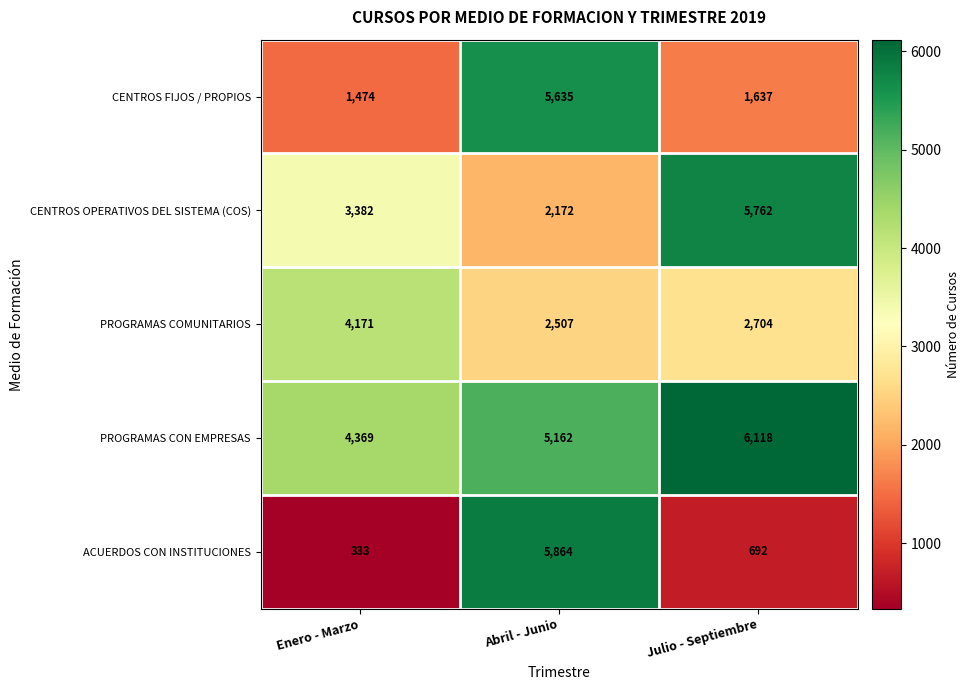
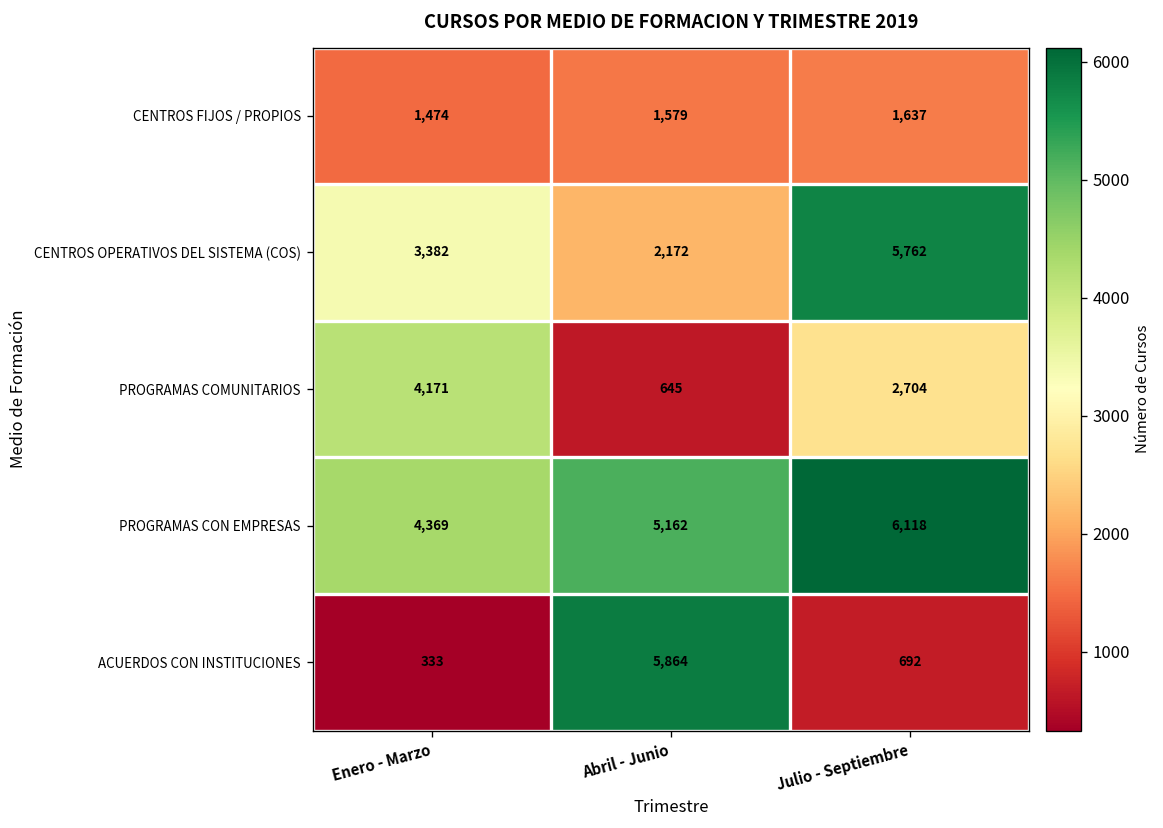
CENTROS FIJOS / PROPIOS, Abril - Junio: 5,635 -> 1,579
PROGRAMAS COMUNITARIOS, Abril - Junio: 2,507 -> 645
